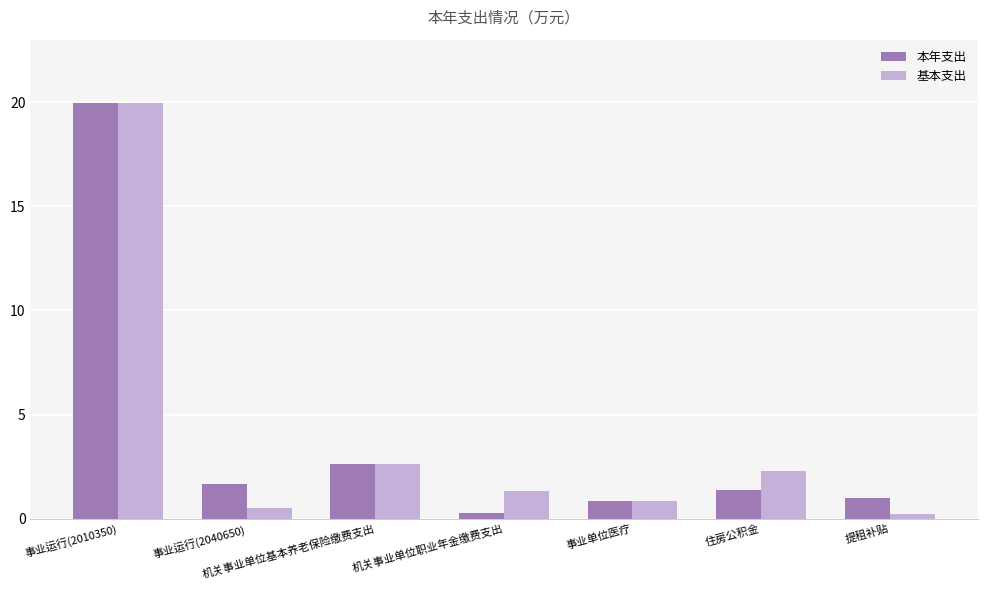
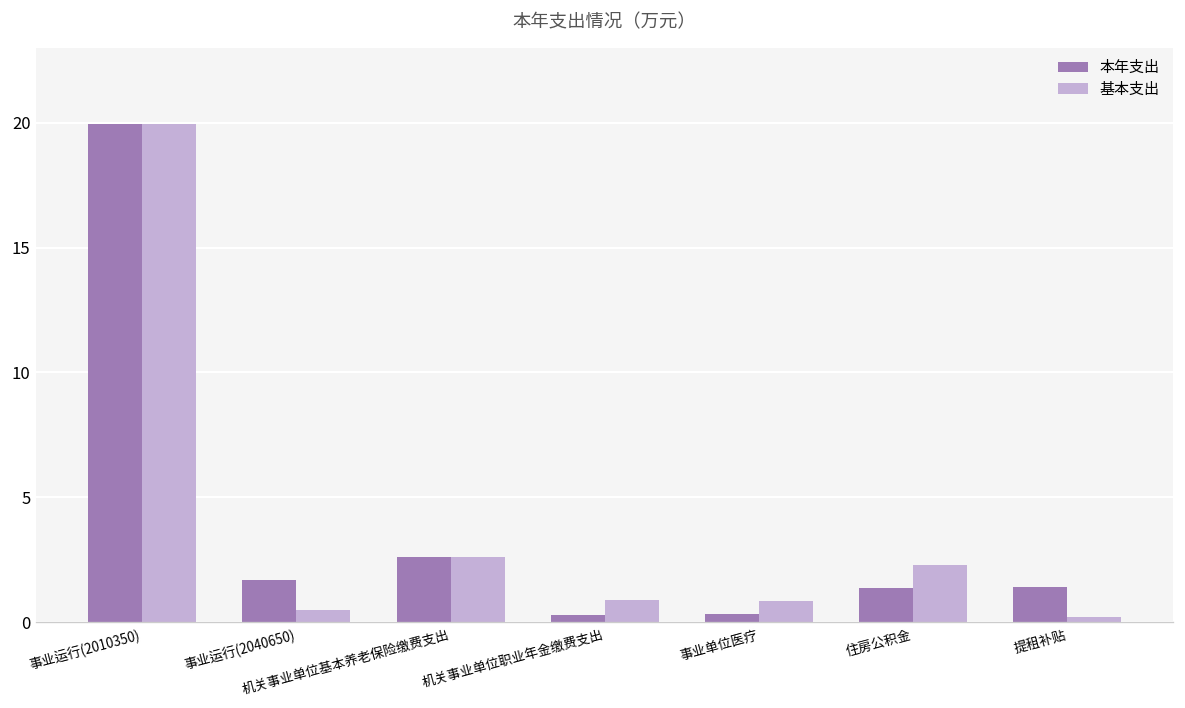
基本支出, 机关事业单位职业年金缴费支出: 1.3 -> 0.9
本年支出, 事业单位医疗: 0.9 -> 0.3
本年支出, 提租补贴: 1.0 -> 1.4
